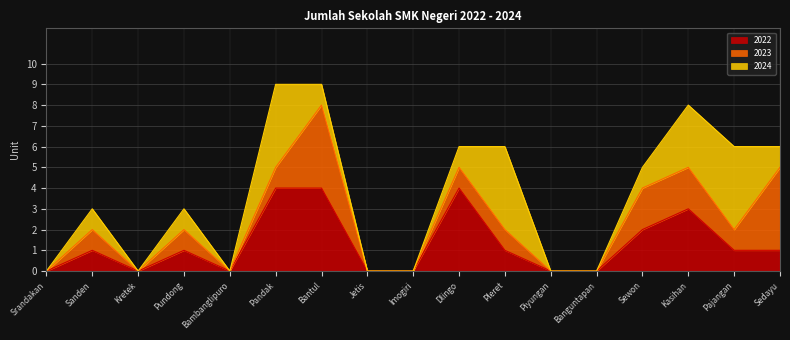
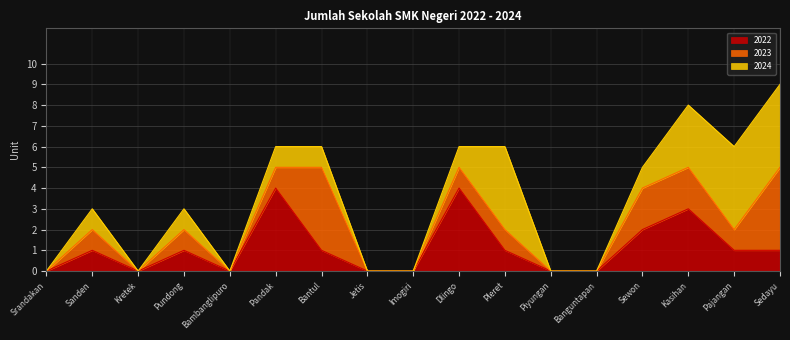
2024, Pandak: 4 -> 1
2022, Bantul: 4 -> 1
2024, Sedayu: 1 -> 4
